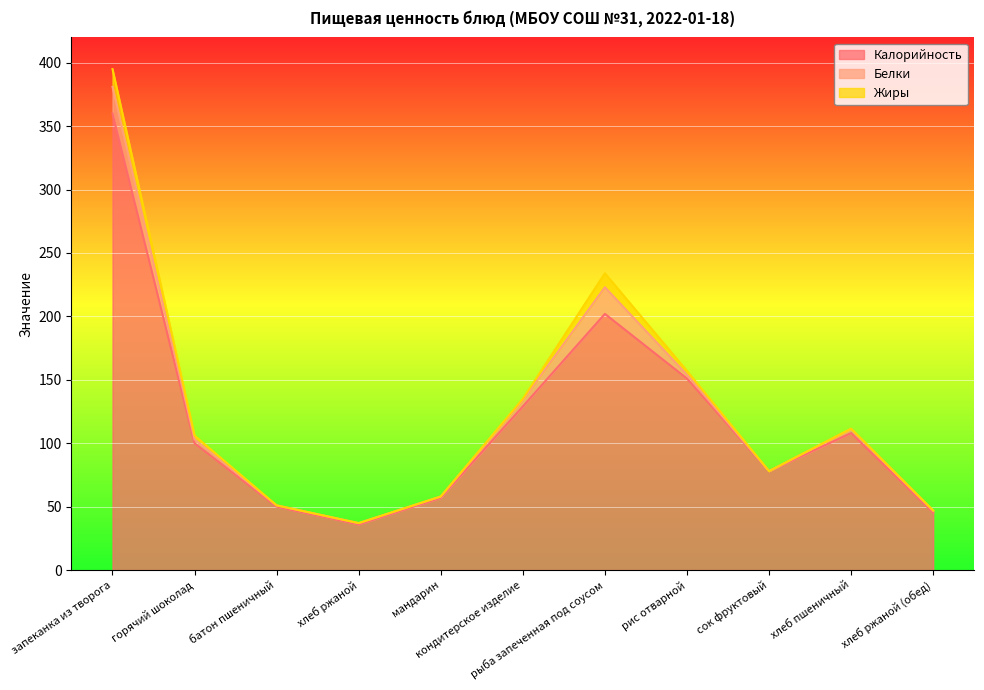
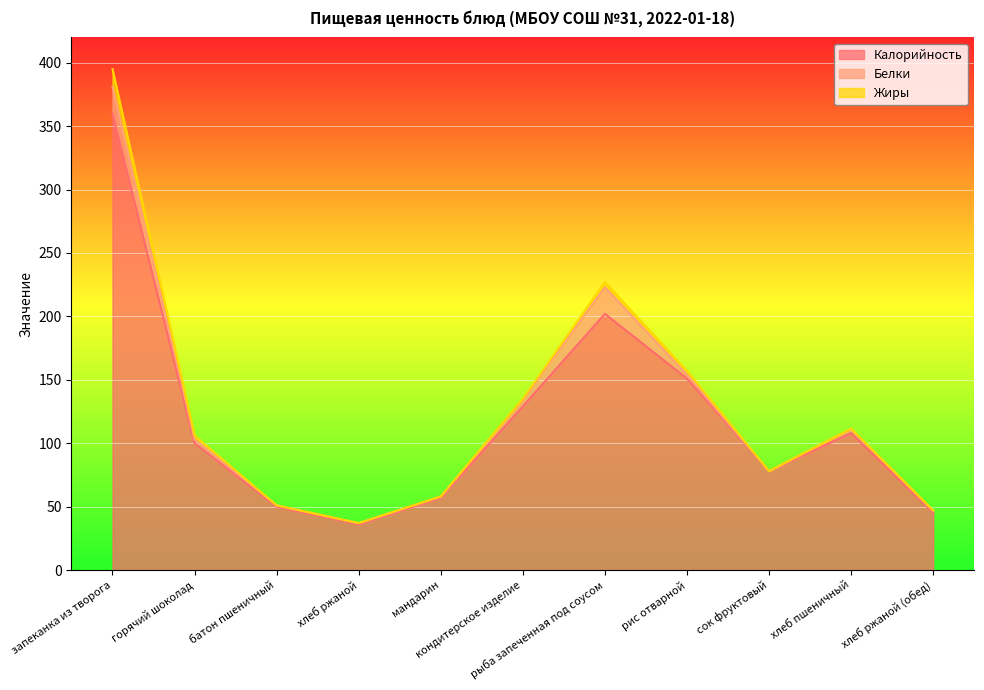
Жиры, рыба запеченная под соусом: 11 -> 4
